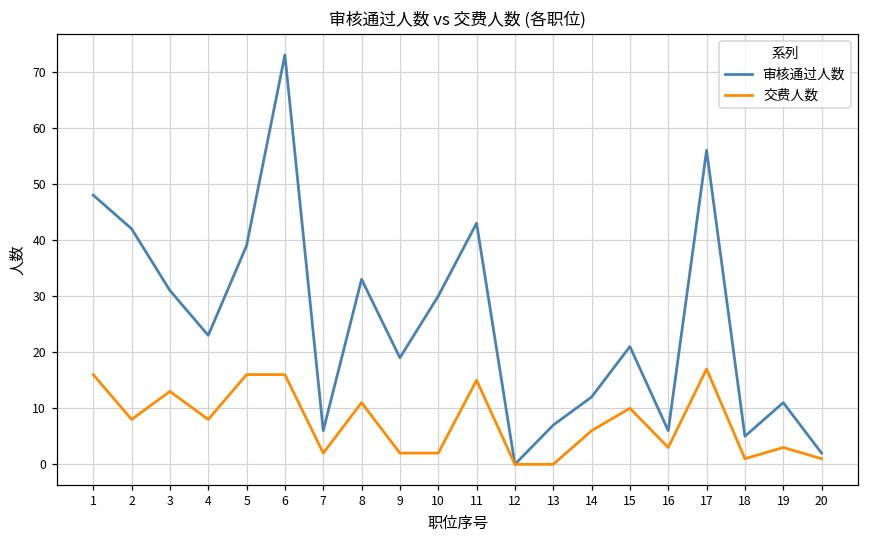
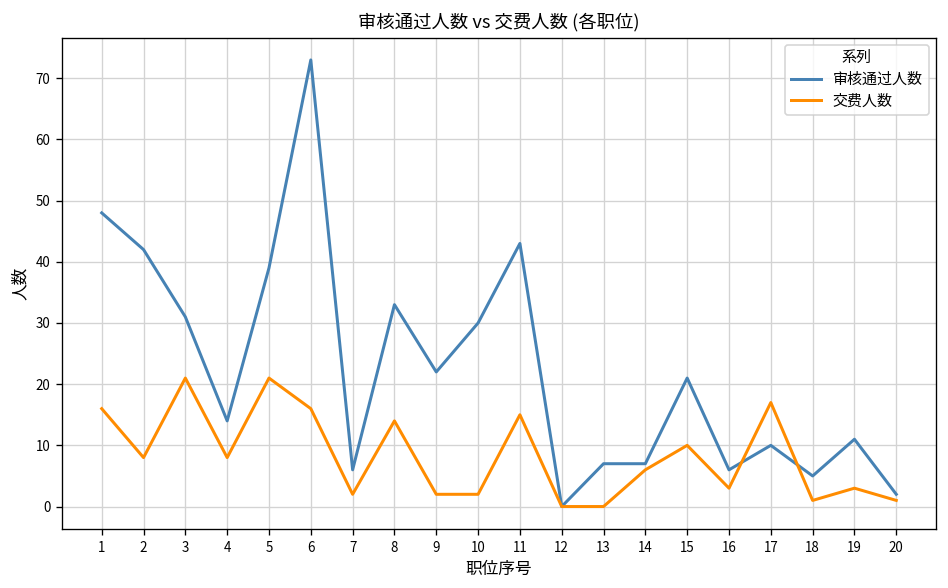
交费人数, 3: 13 -> 21
审核通过人数, 4: 23 -> 14
交费人数, 5: 16 -> 21
交费人数, 8: 11 -> 14
审核通过人数, 9: 19 -> 22
审核通过人数, 14: 12 -> 7
审核通过人数, 17: 56 -> 10
